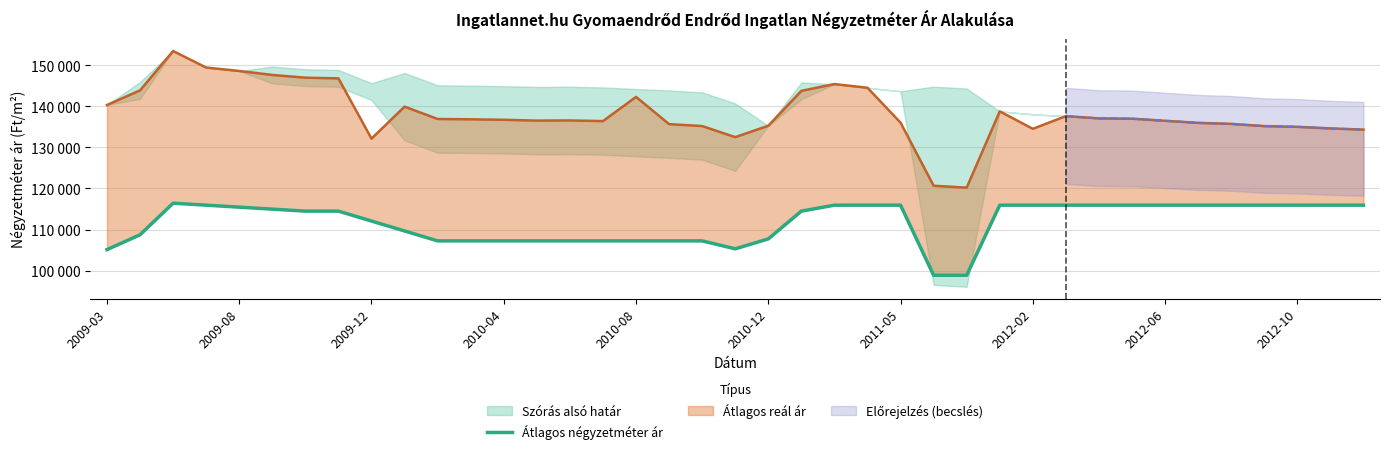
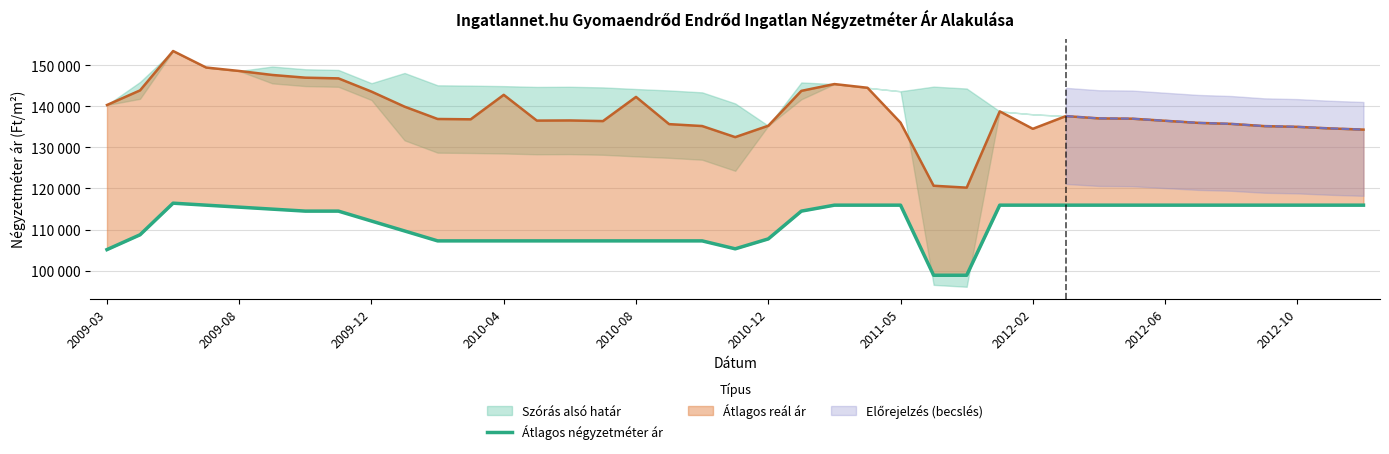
Átlagos reál ár, 2009-12: 132000 -> 144000
Átlagos reál ár, 2010-04: 137000 -> 143000
